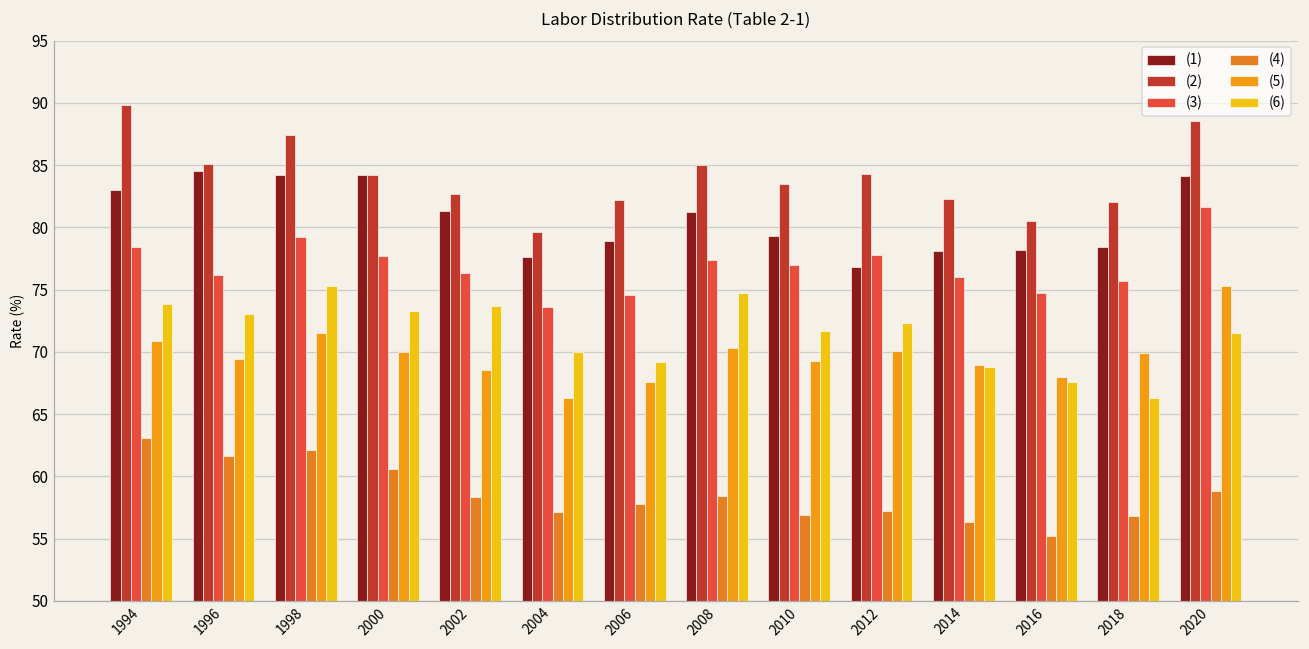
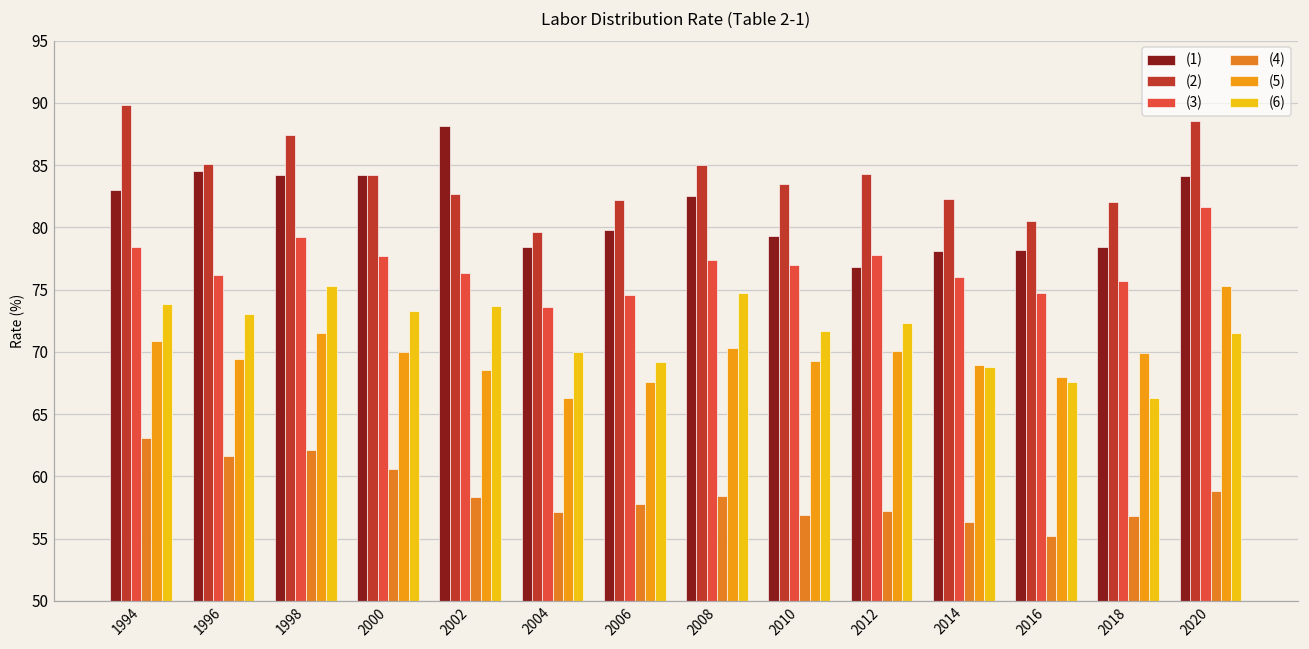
(1), 2002: 81.3 -> 88.1
(1), 2004: 77.6 -> 78.4
(1), 2006: 78.9 -> 79.8
(1), 2008: 81.2 -> 82.5
